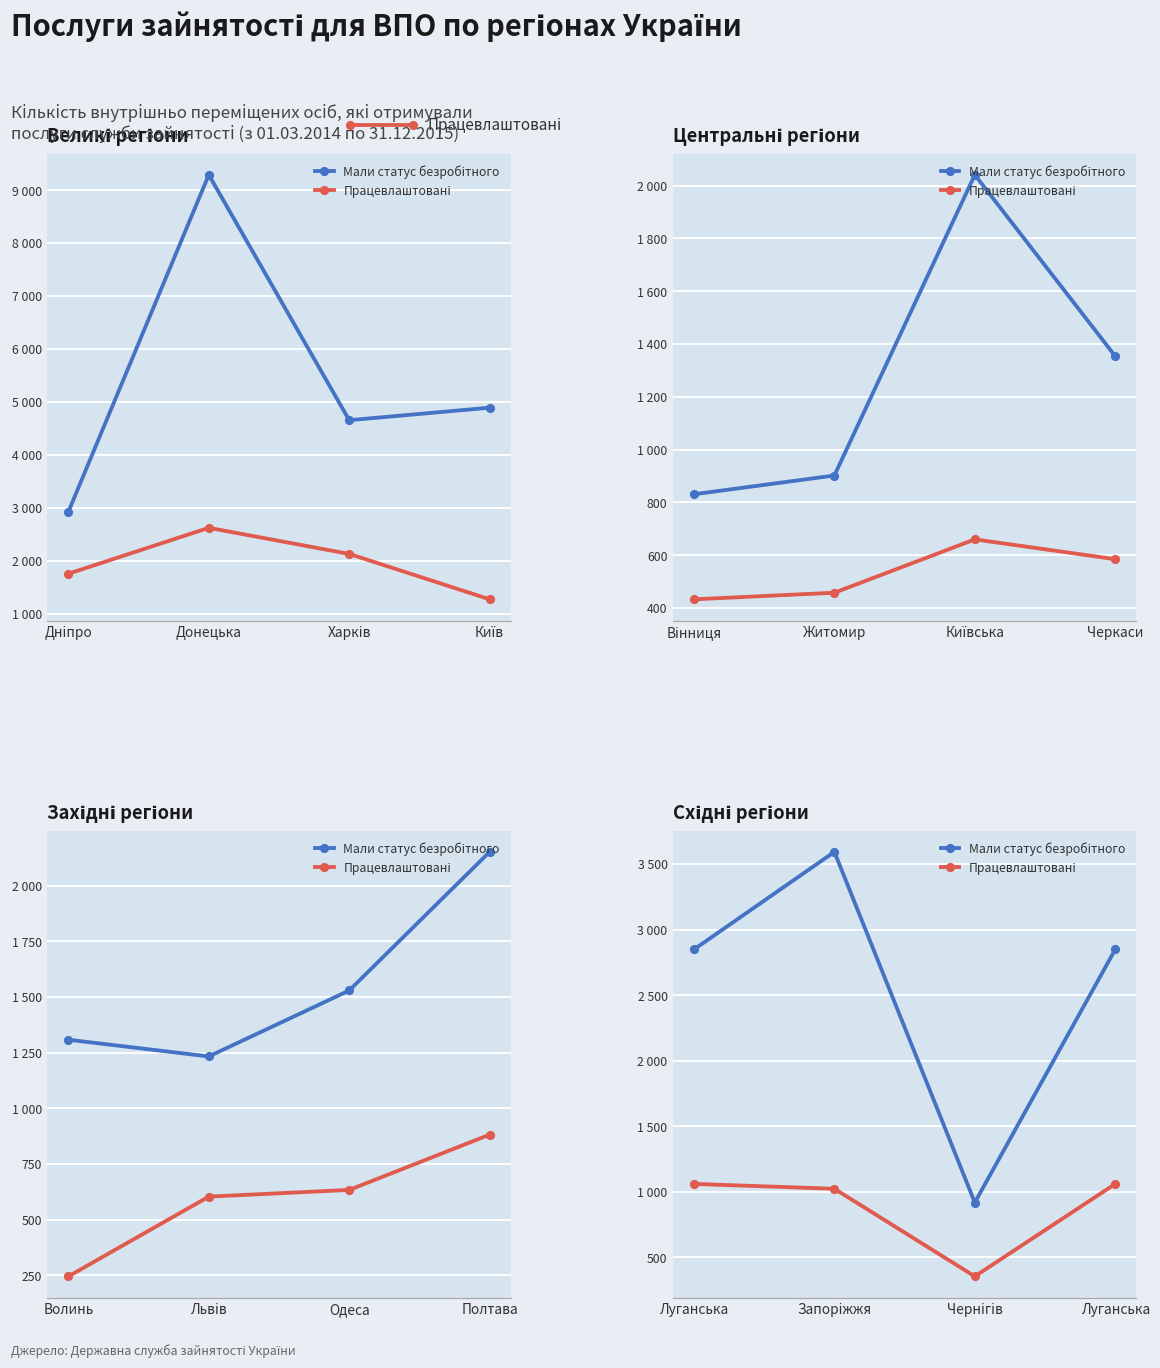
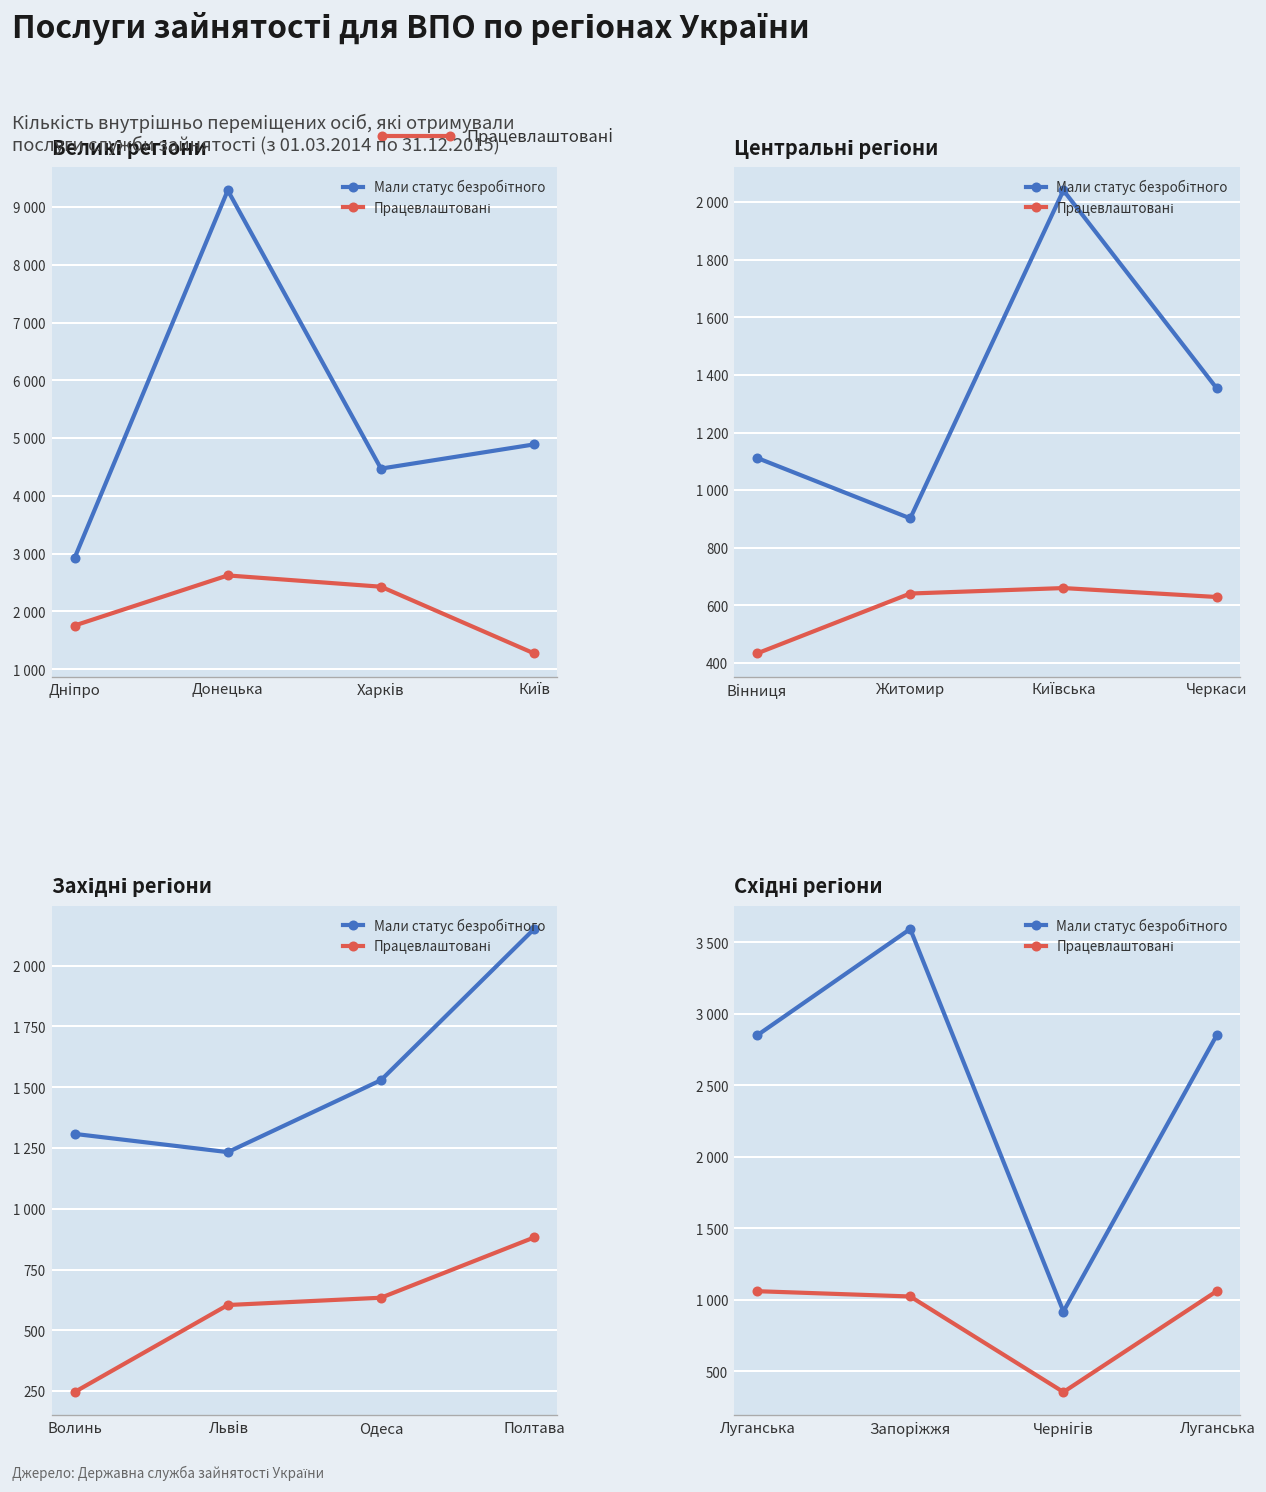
Великі регіони, Мали статус безробітного, Харків: 4700 -> 4500
Великі регіони, Працевлаштовані, Харків: 2100 -> 2400
Центральні регіони, Мали статус безробітного, Вінниця: 830 -> 1110
Центральні регіони, Працевлаштовані, Житомир: 460 -> 640
Центральні регіони, Працевлаштовані, Черкаси: 590 -> 630
